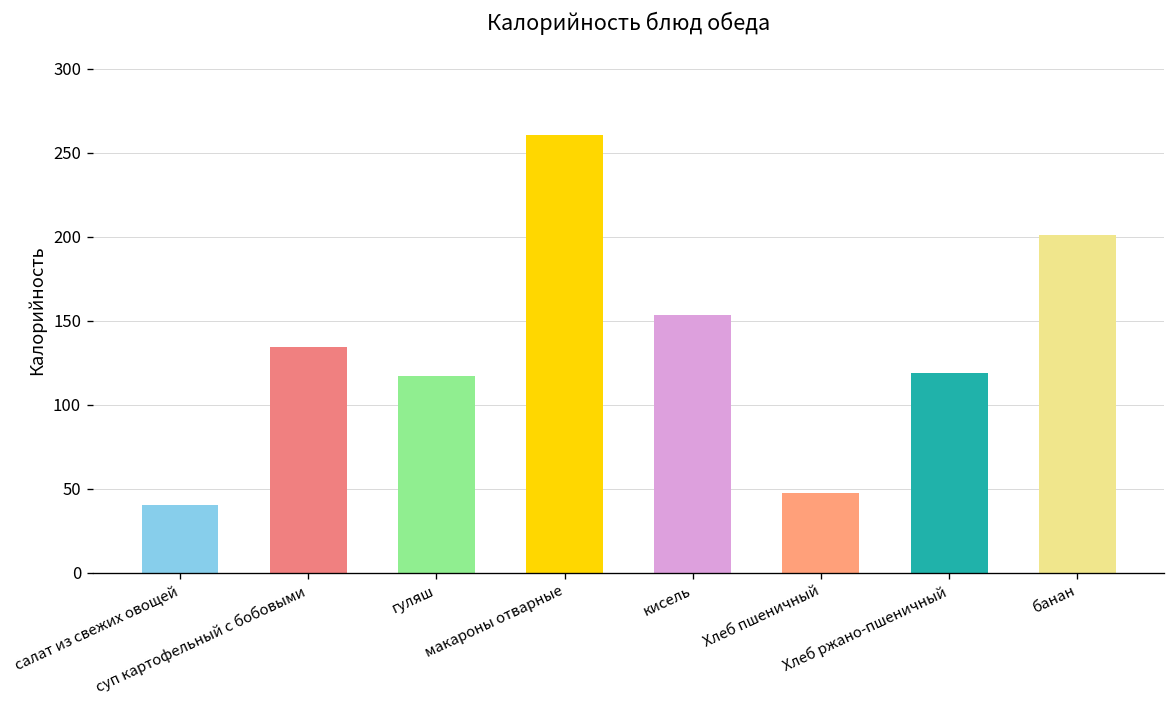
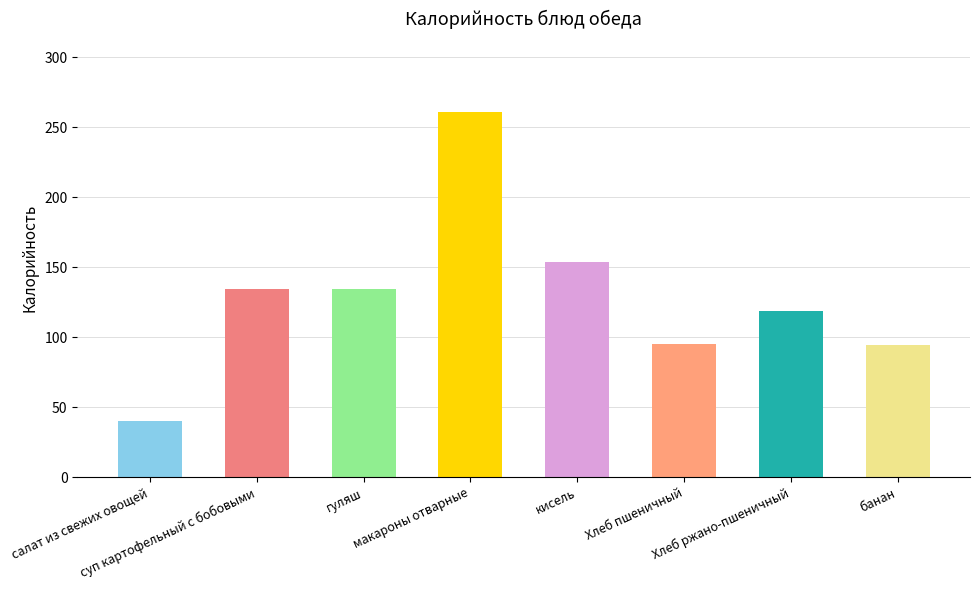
гуляш: 117 -> 134
Хлеб пшеничный: 47 -> 95
банан: 201 -> 95
